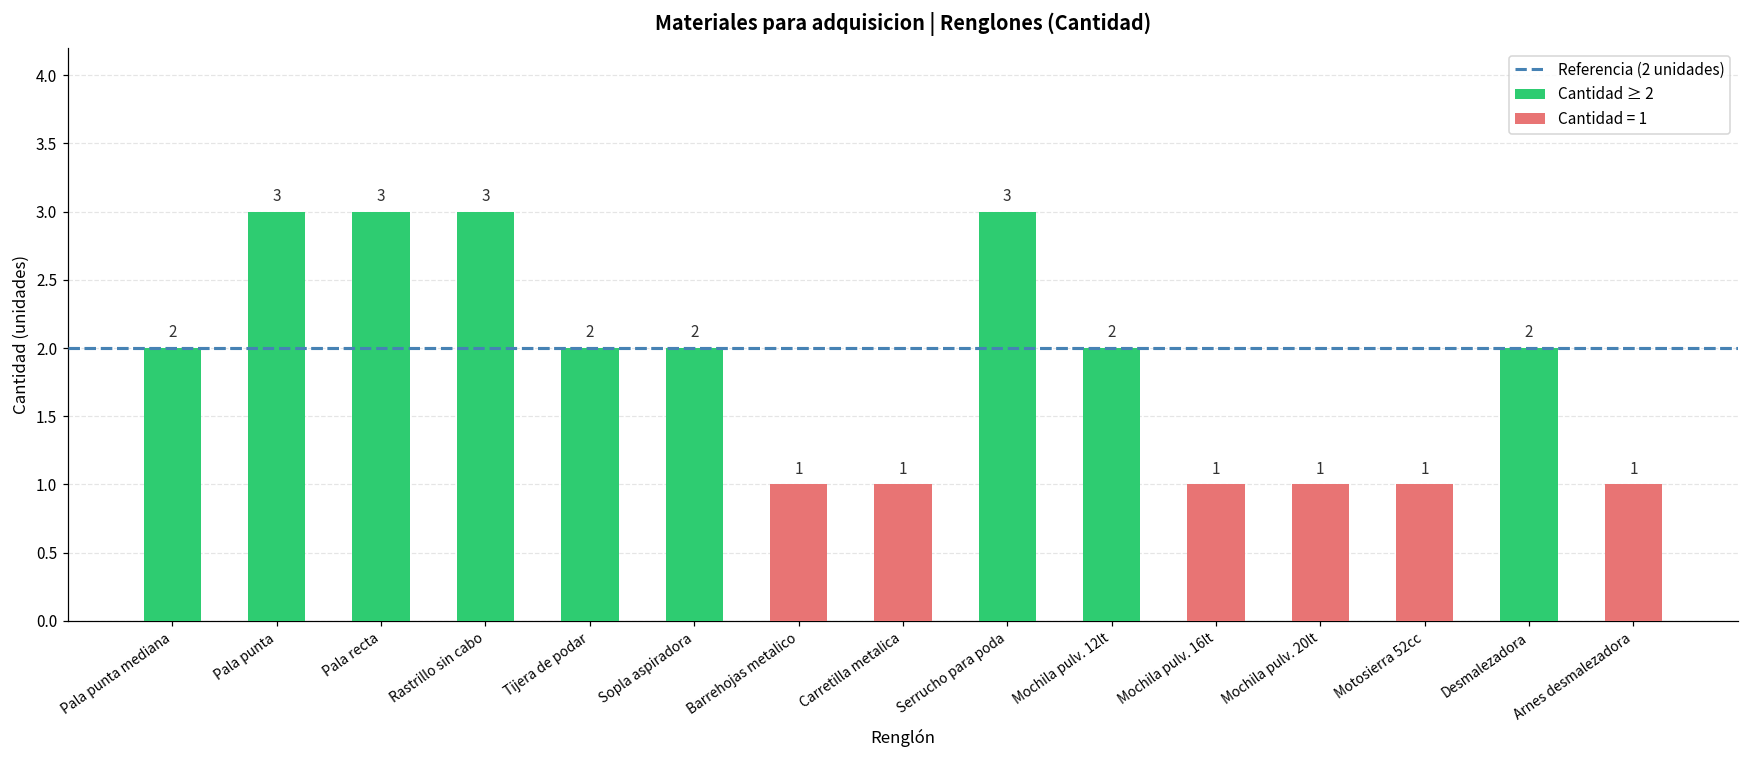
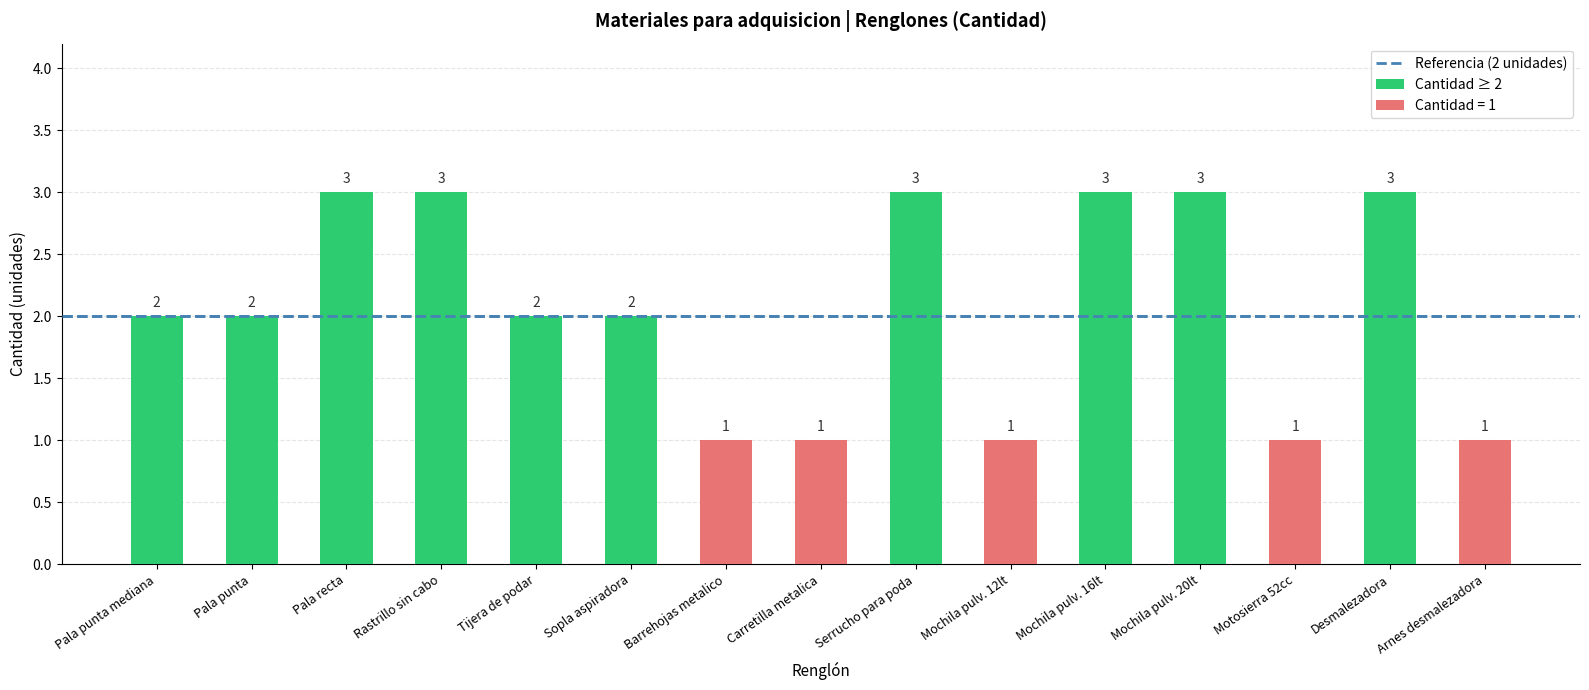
Pala punta: 3 -> 2
Mochila pulv. 12lt: 2 -> 1
Mochila pulv. 16lt: 1 -> 3
Mochila pulv. 20lt: 1 -> 3
Desmalezadora: 2 -> 3
